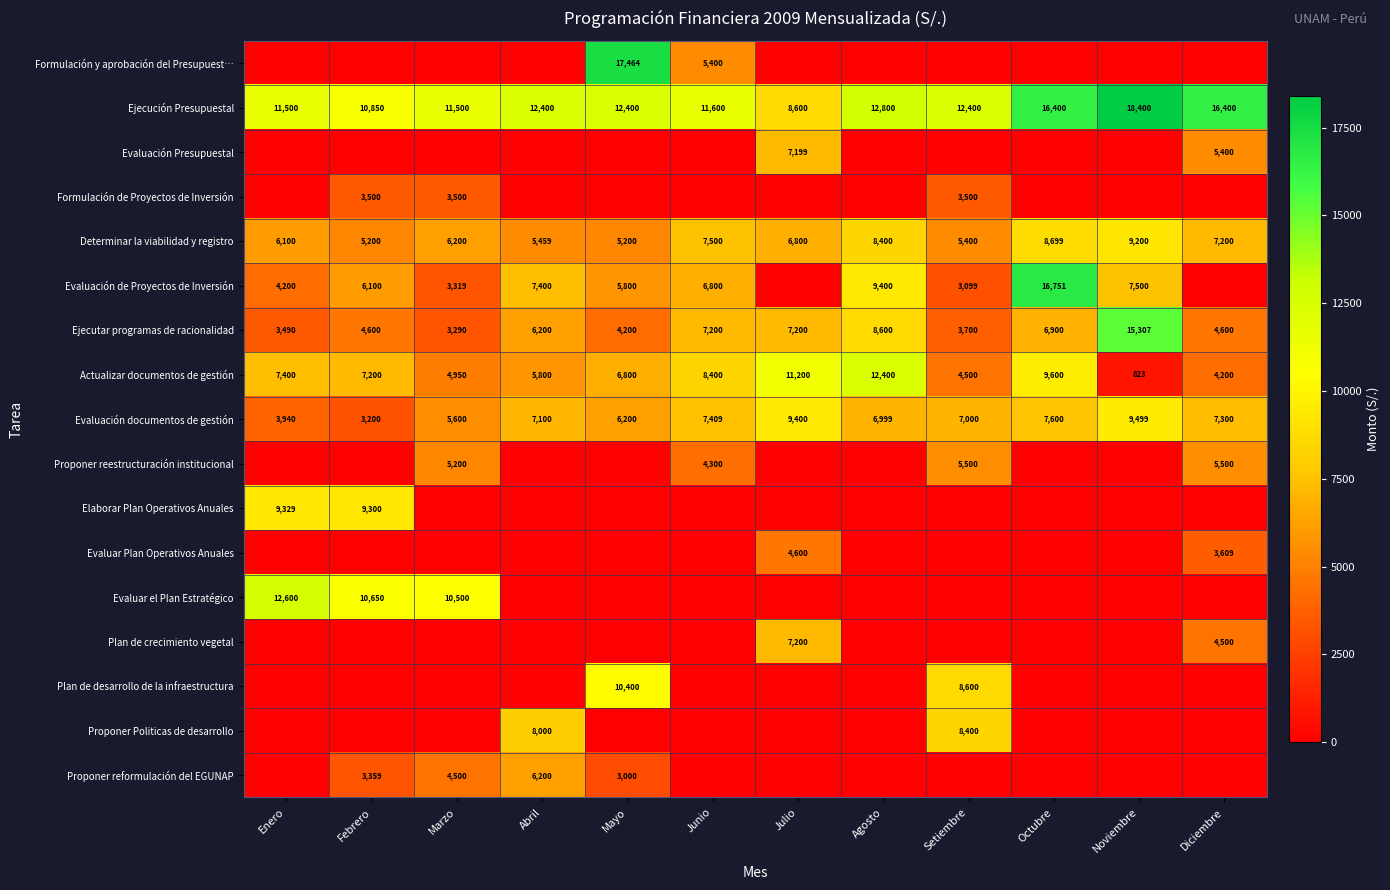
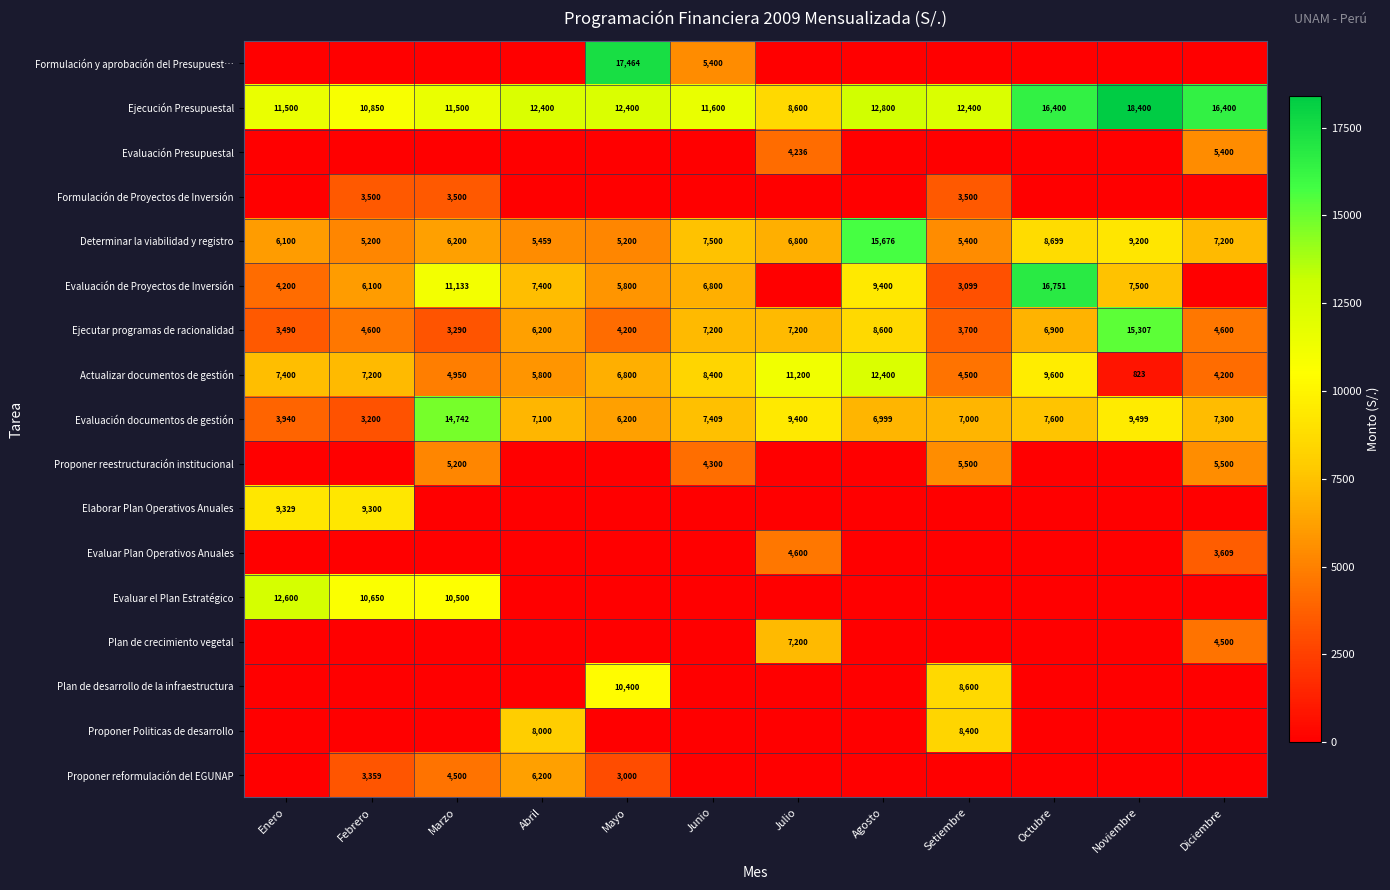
Evaluación Presupuestal, Julio: 7,199 -> 4,236
Determinar la viabilidad y registro, Agosto: 8,400 -> 15,676
Evaluación de Proyectos de Inversión, Marzo: 3,319 -> 11,133
Evaluación documentos de gestión, Marzo: 5,600 -> 14,742
